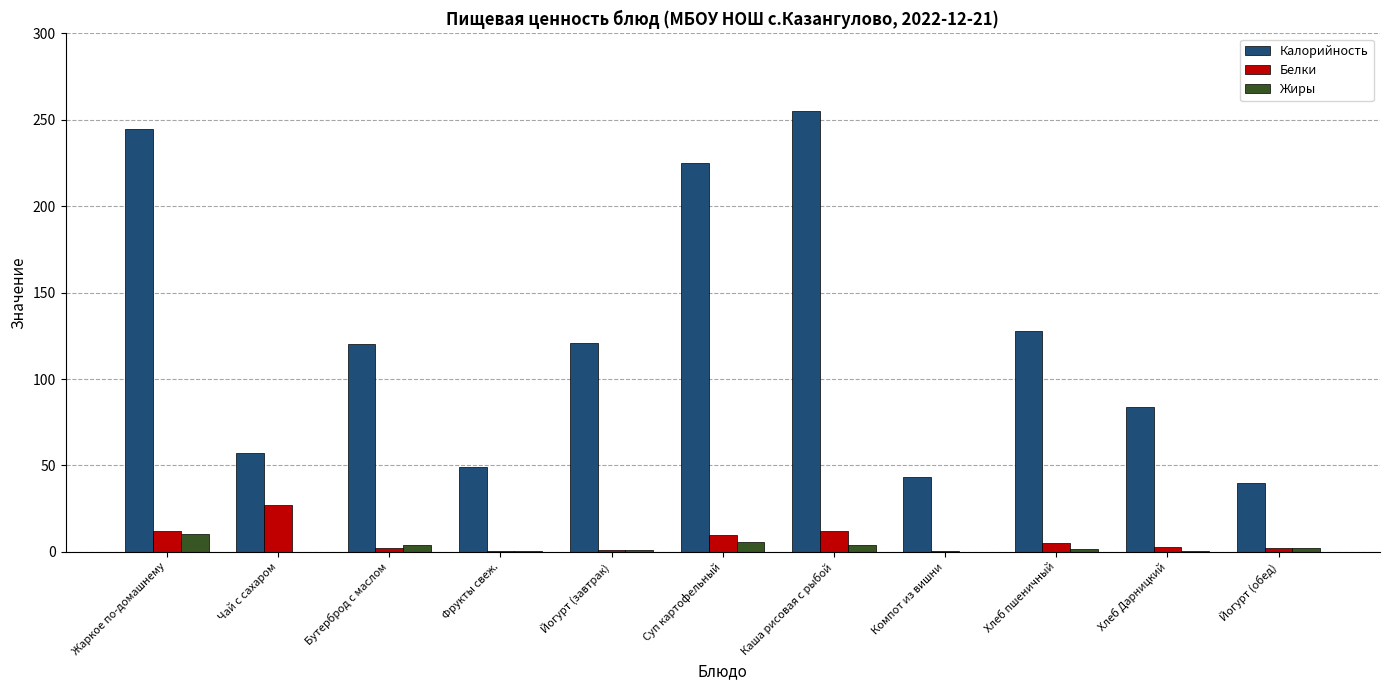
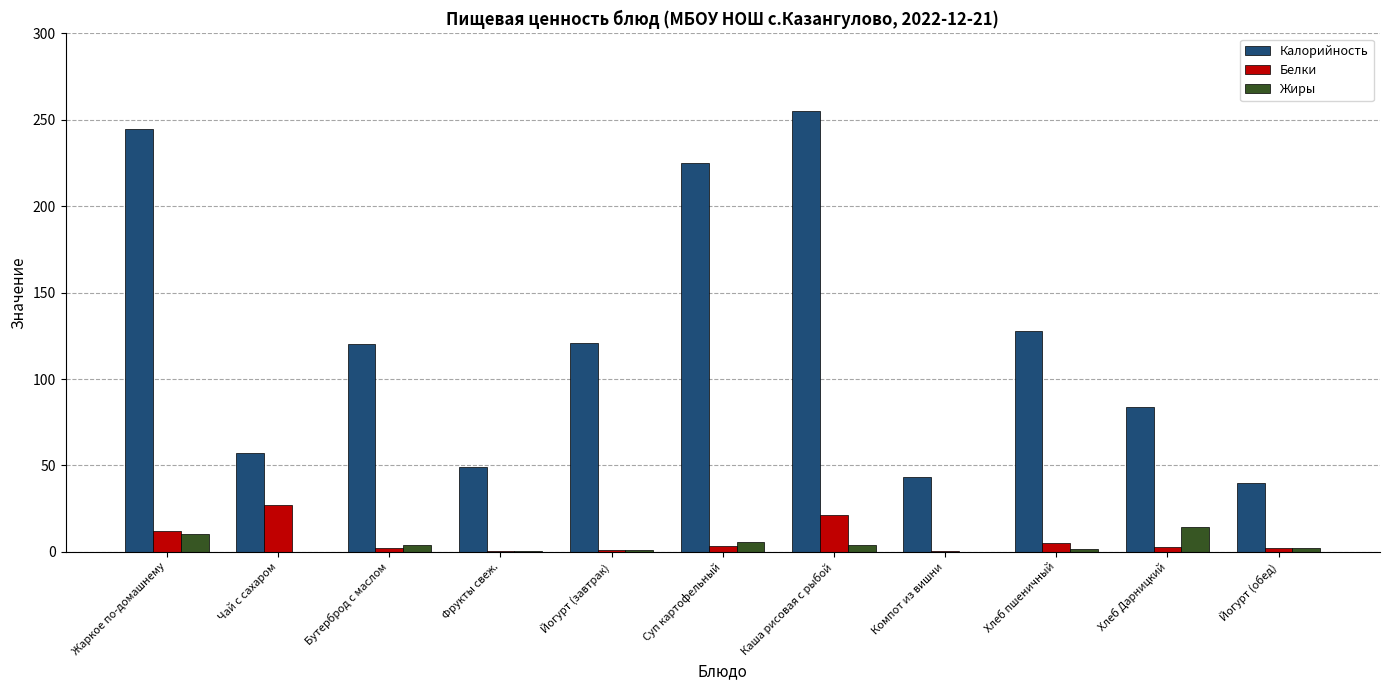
Белки, Суп картофельный: 10 -> 3
Белки, Каша рисовая с рыбой: 12 -> 21
Жиры, Хлеб Дарницкий: 1 -> 14
